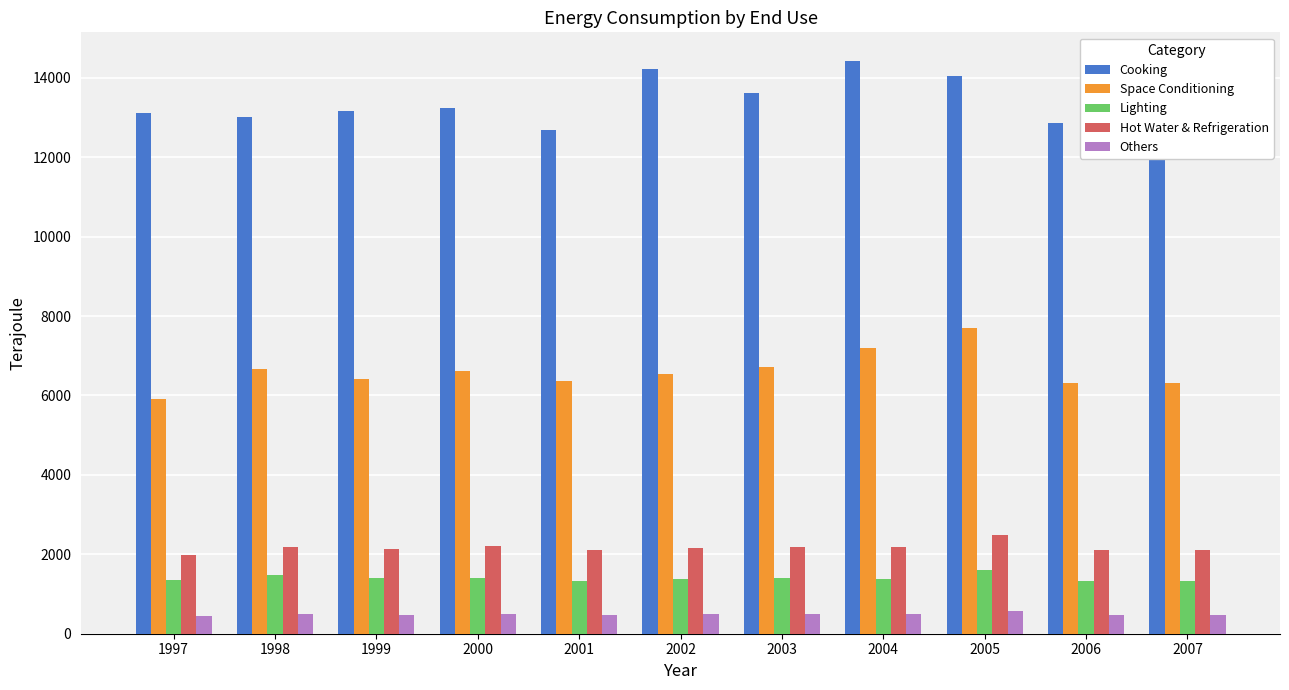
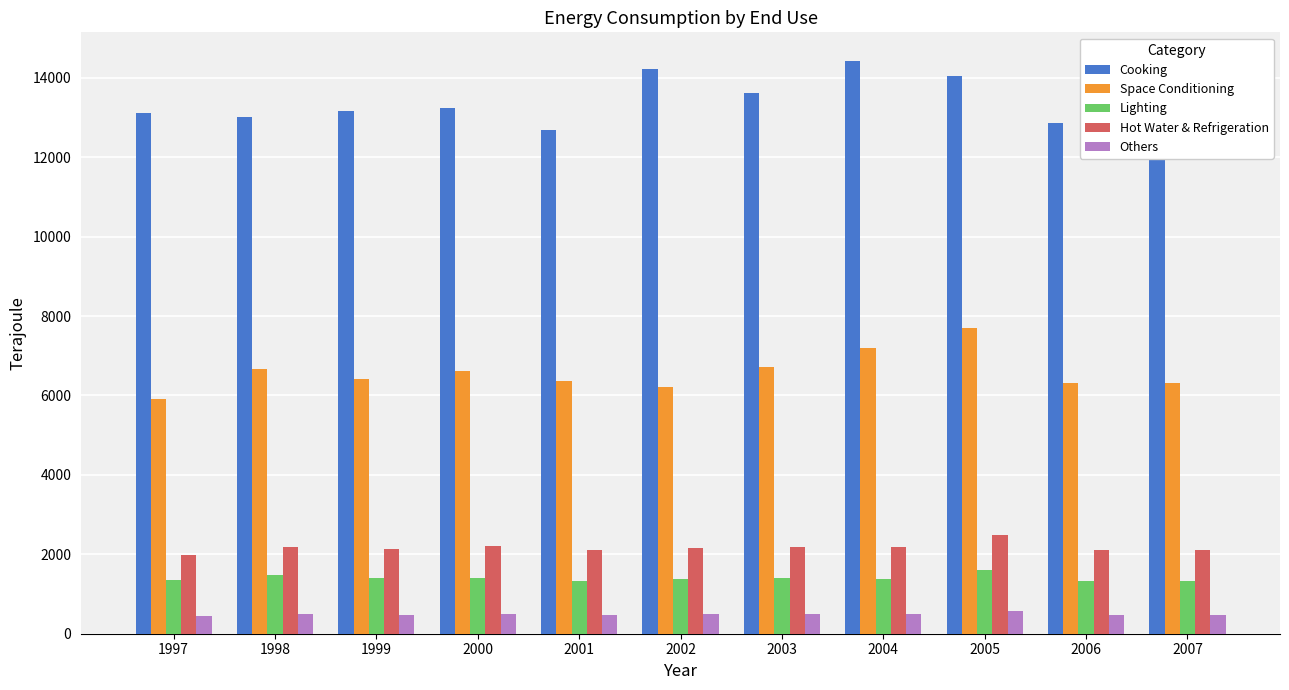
Space Conditioning, 2002: 6500 -> 6200
